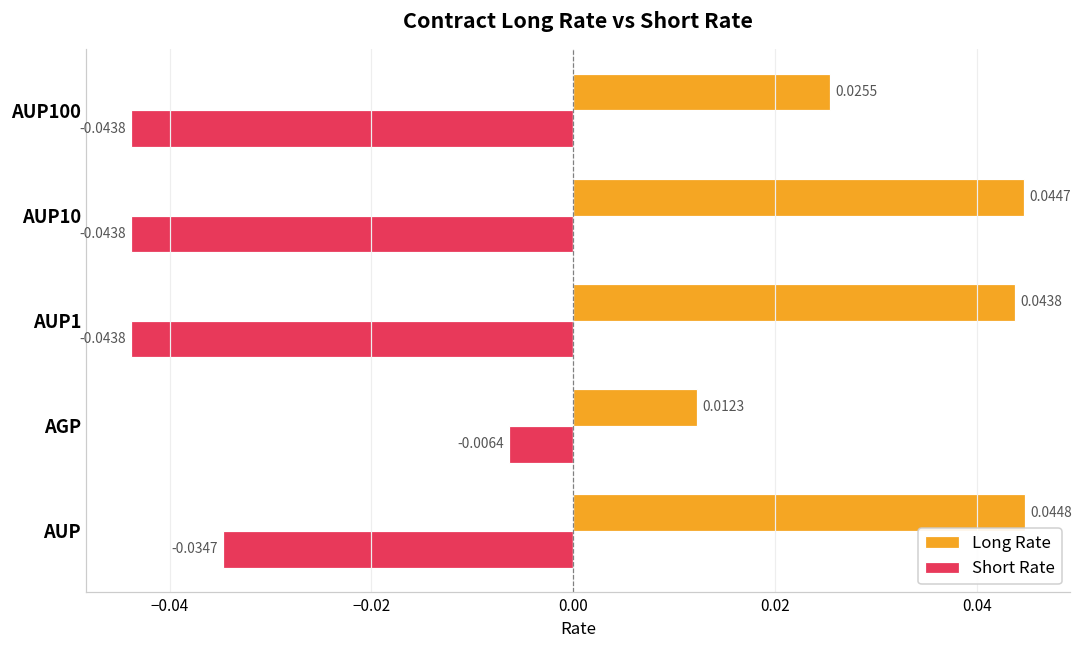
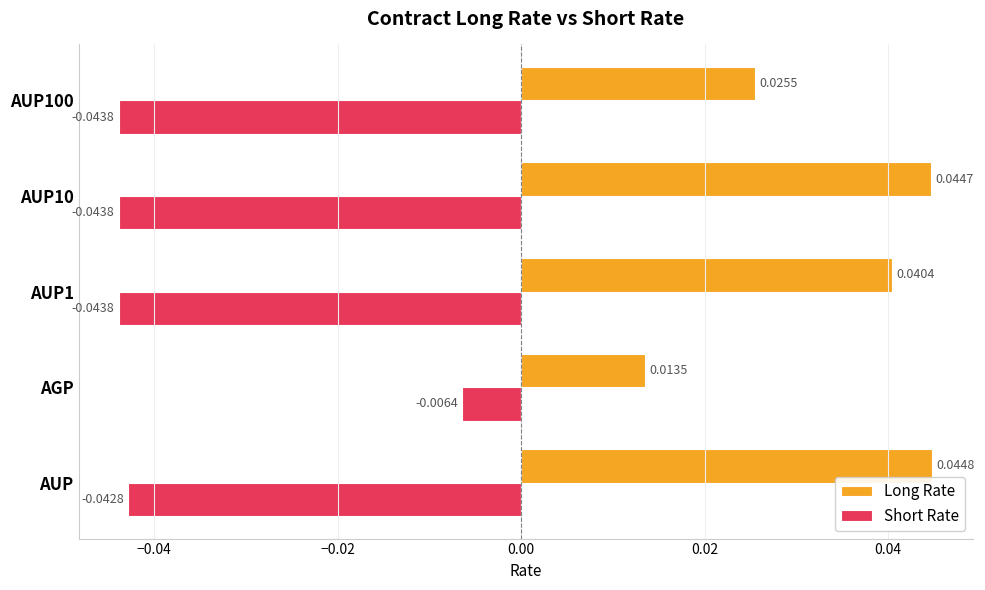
Long Rate, AUP1: 0.0438 -> 0.0404
Long Rate, AGP: 0.0123 -> 0.0135
Short Rate, AUP: -0.0347 -> -0.0428
